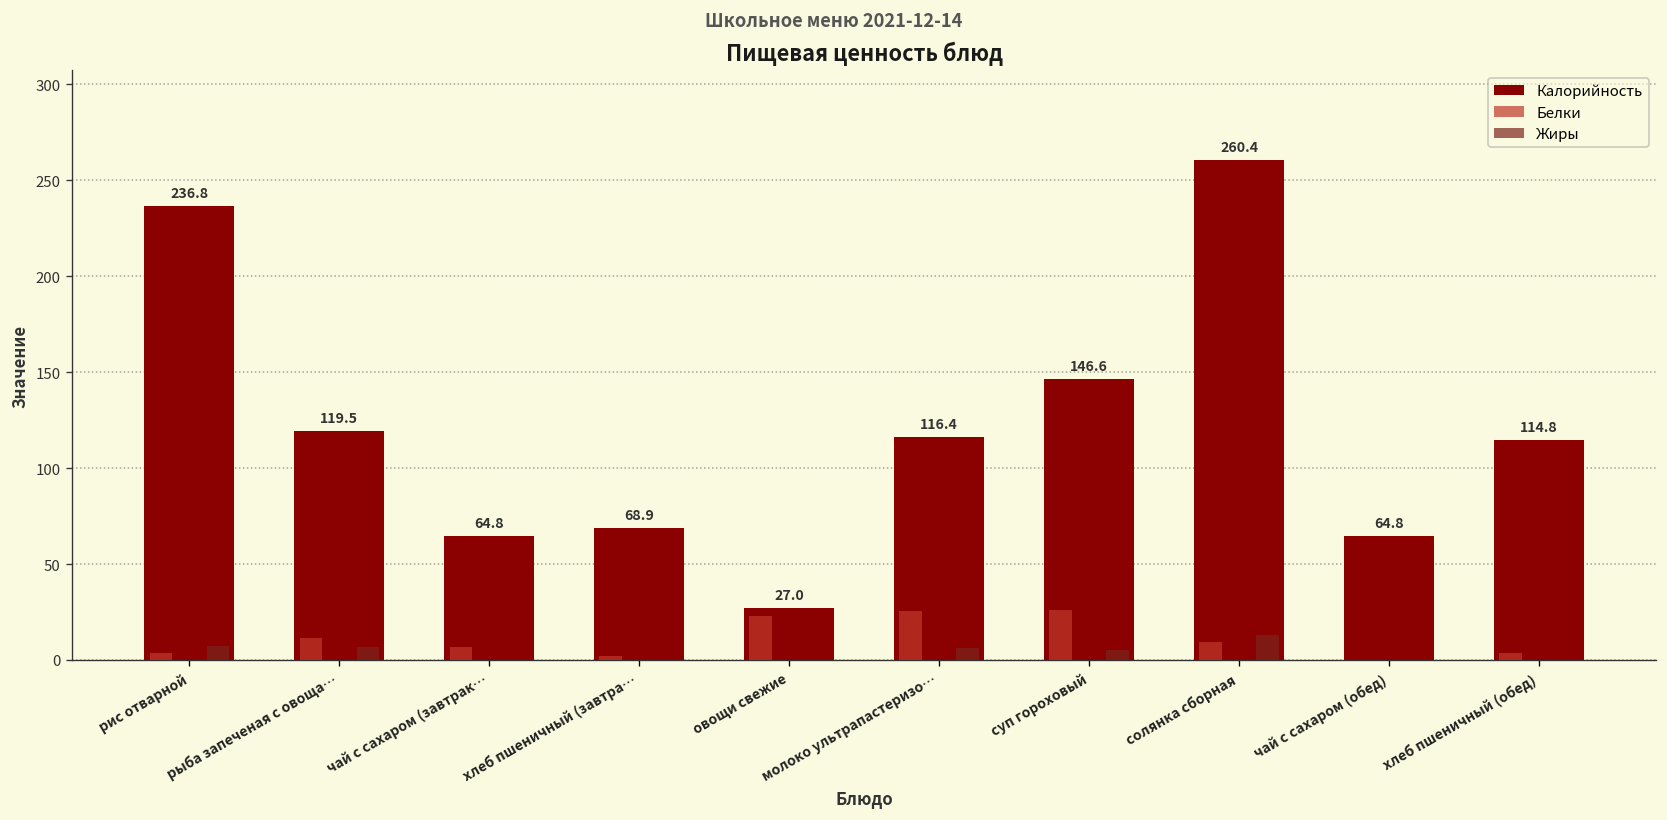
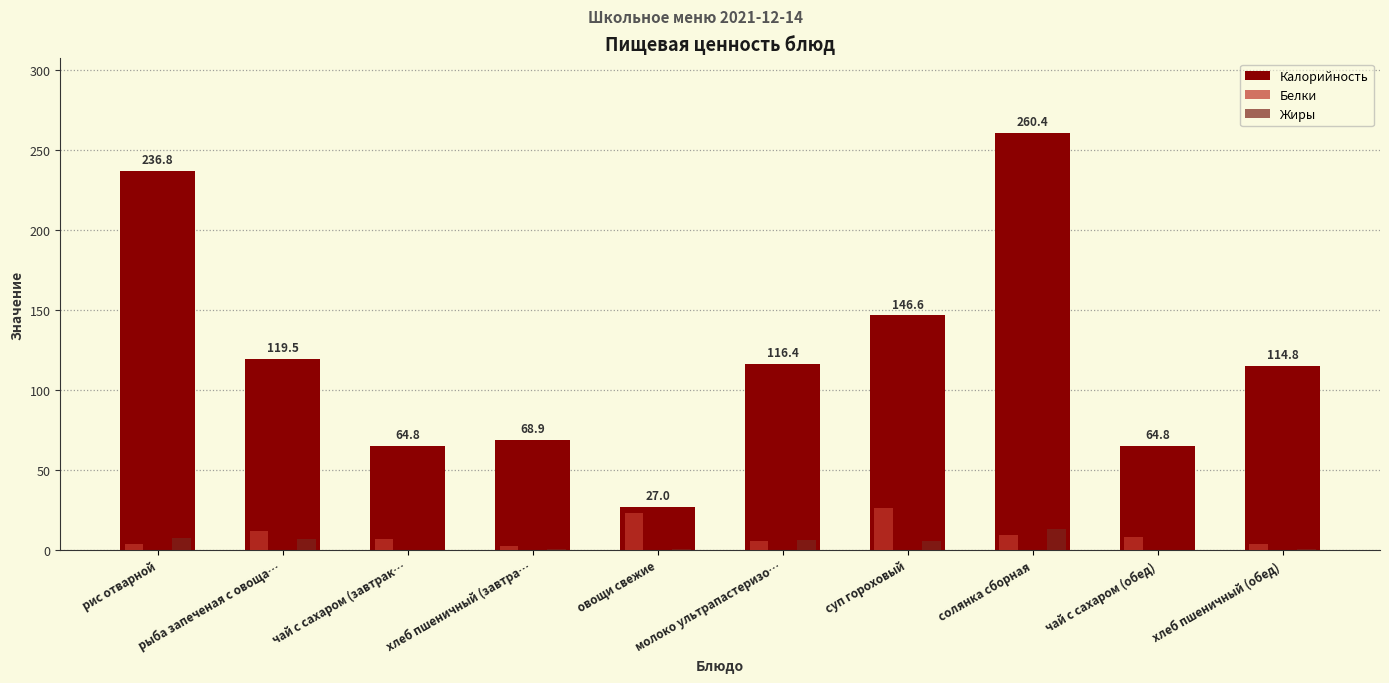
Белки, молоко ультрапастеризо…: 26 -> 6
Белки, чай с сахаром (обед): 0 -> 8
